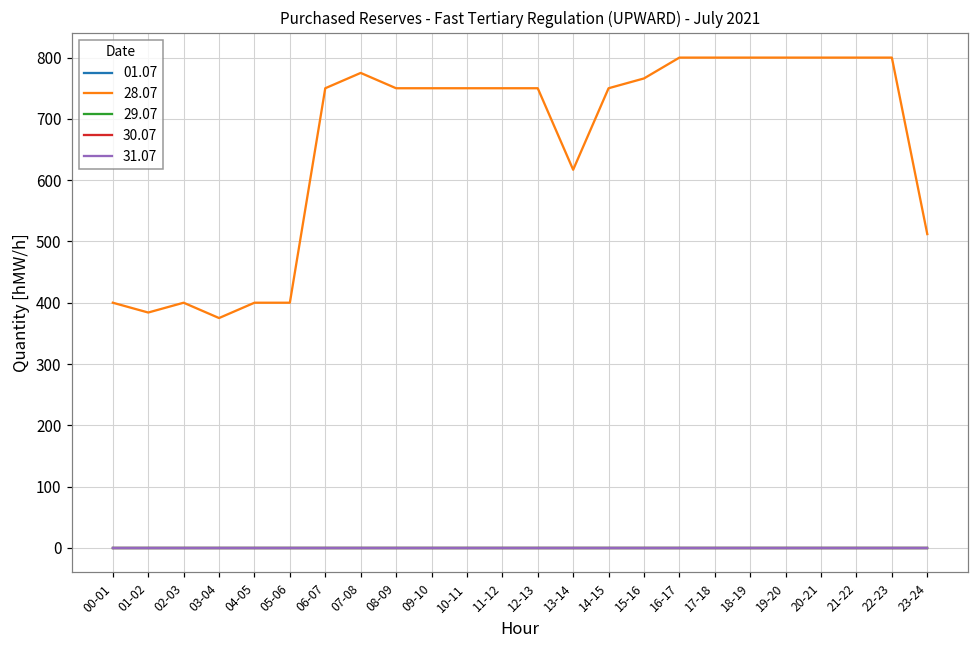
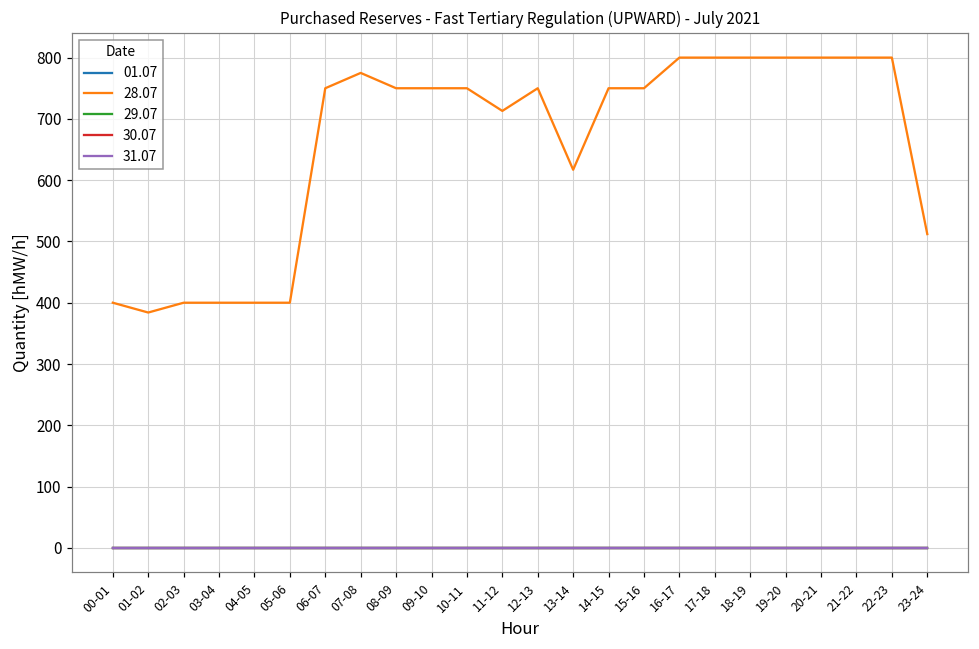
28.07, 03-04: 380 -> 400
28.07, 11-12: 750 -> 710
28.07, 15-16: 770 -> 750
